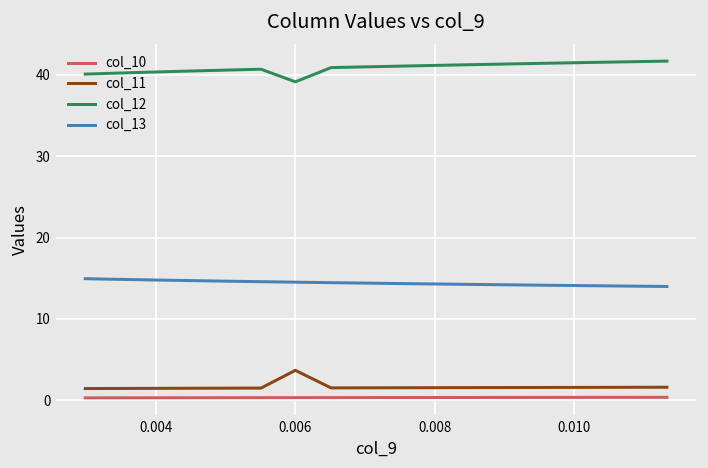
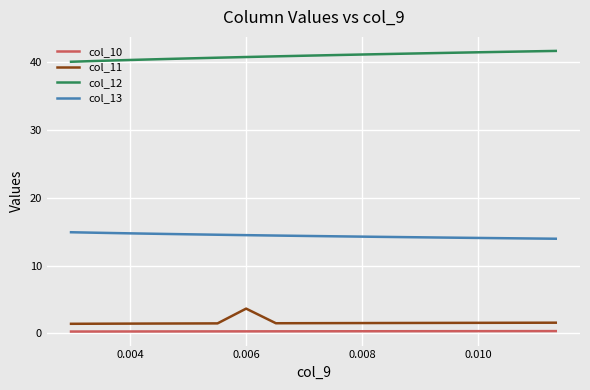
col_12, 0.006: 39 -> 41
